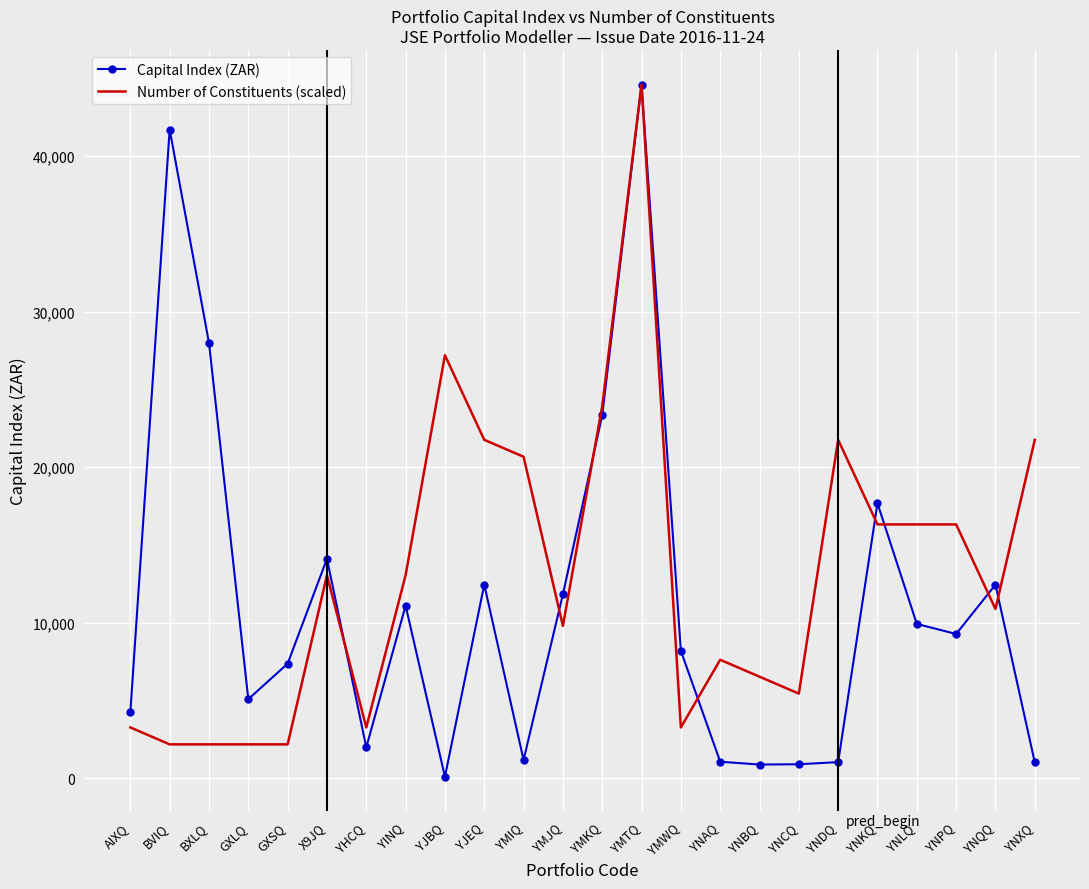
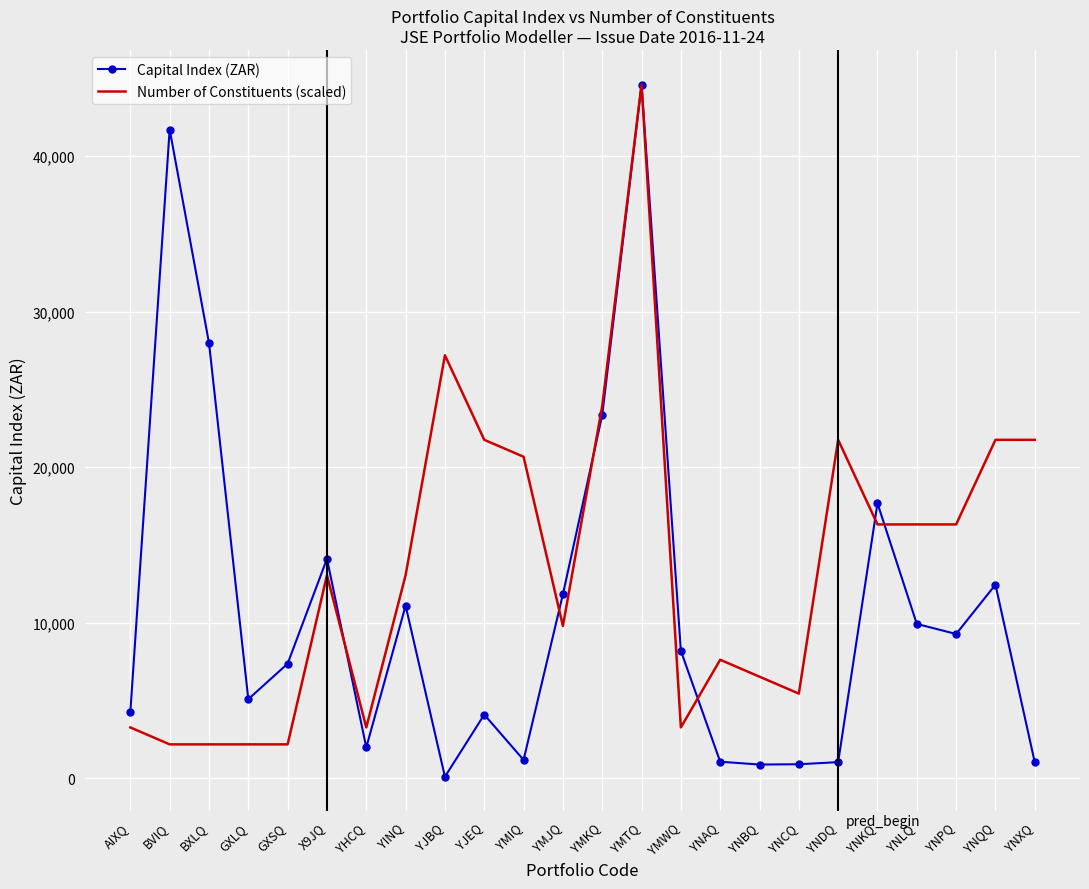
Capital Index (ZAR), YJEQ: 12,400 -> 4,100
Number of Constituents (scaled), YNQQ: 10,900 -> 21,800
